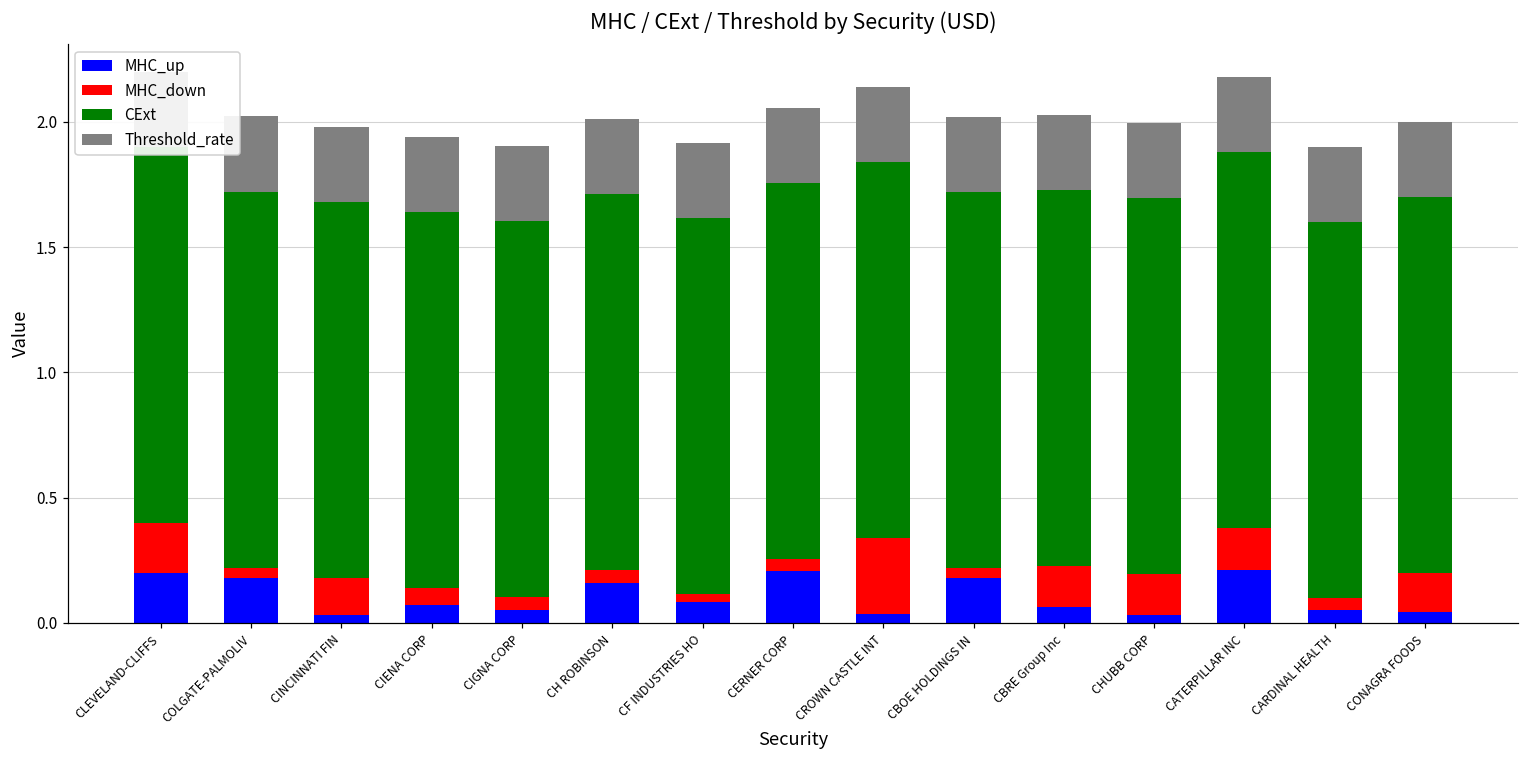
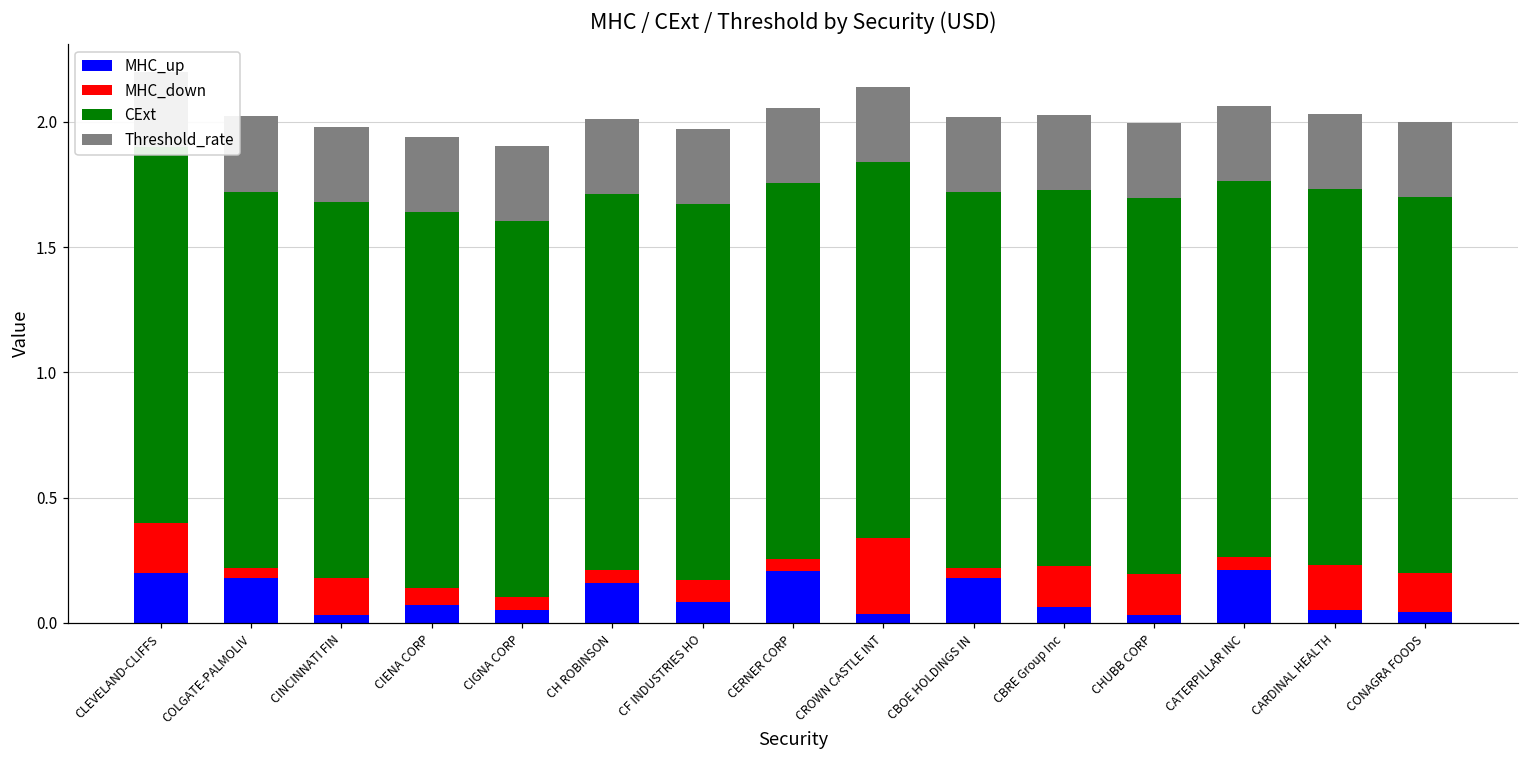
MHC_down, CF INDUSTRIES HO: 0.03 -> 0.09
MHC_down, CATERPILLAR INC: 0.17 -> 0.05
MHC_down, CARDINAL HEALTH: 0.05 -> 0.18
